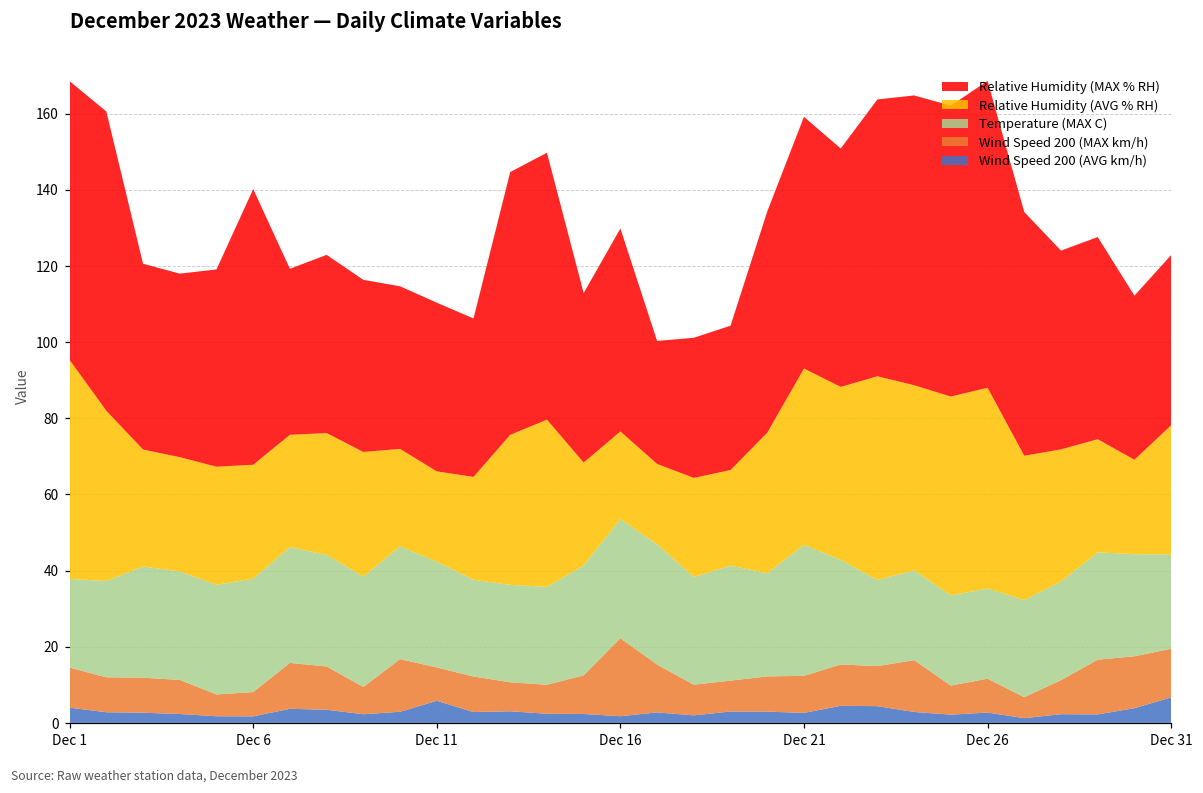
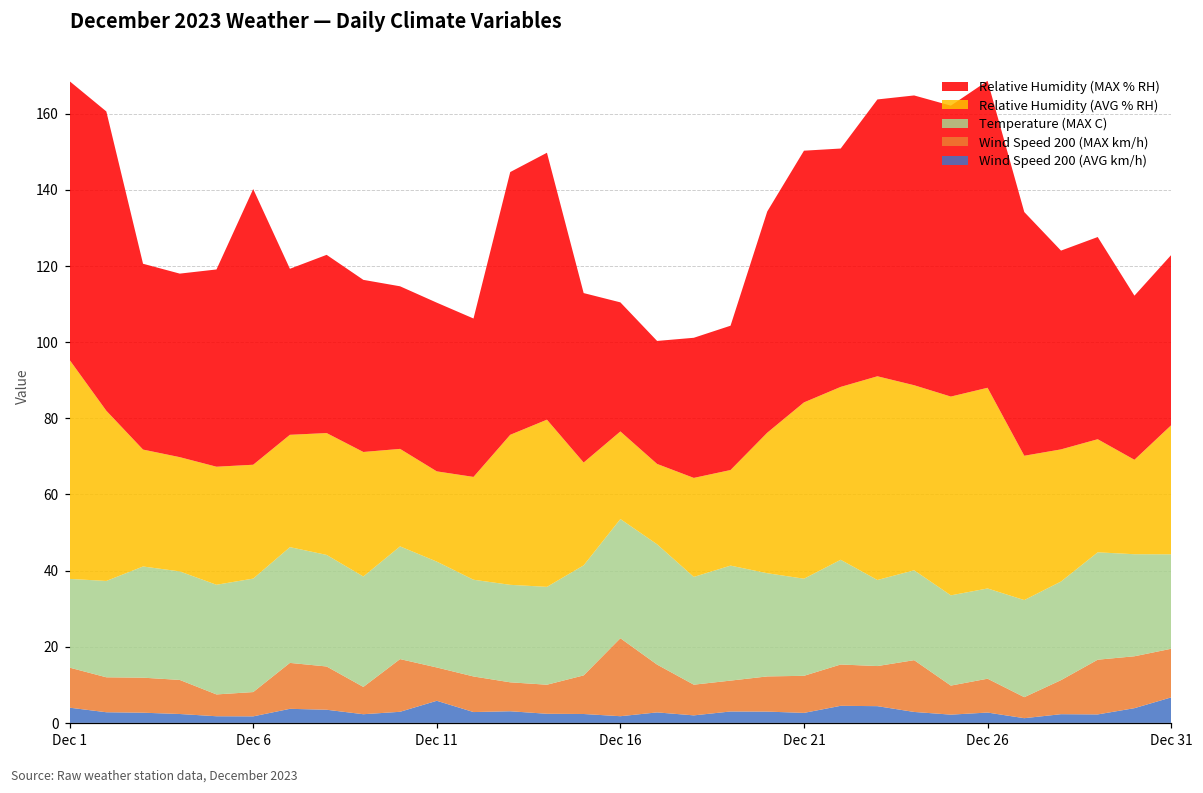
Relative Humidity (MAX % RH), Dec 16: 53 -> 34
Temperature (MAX C), Dec 21: 34 -> 26
